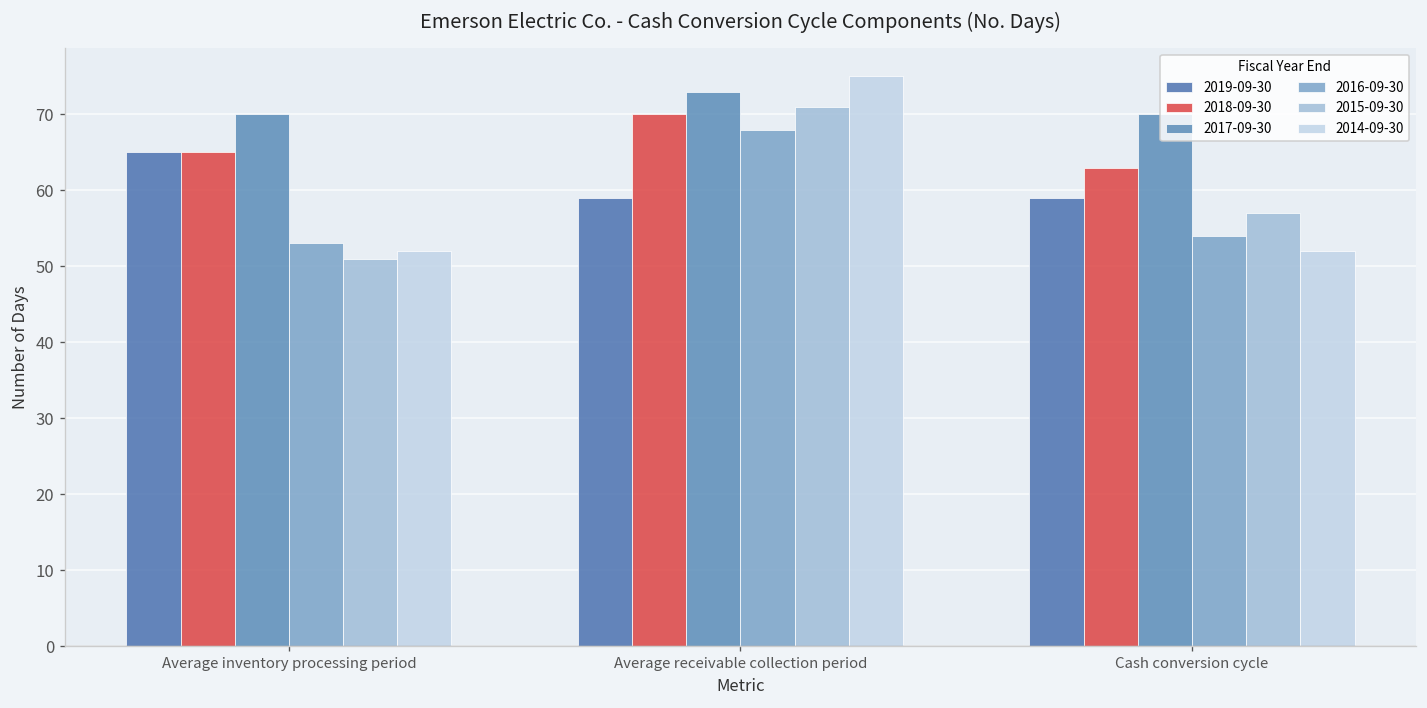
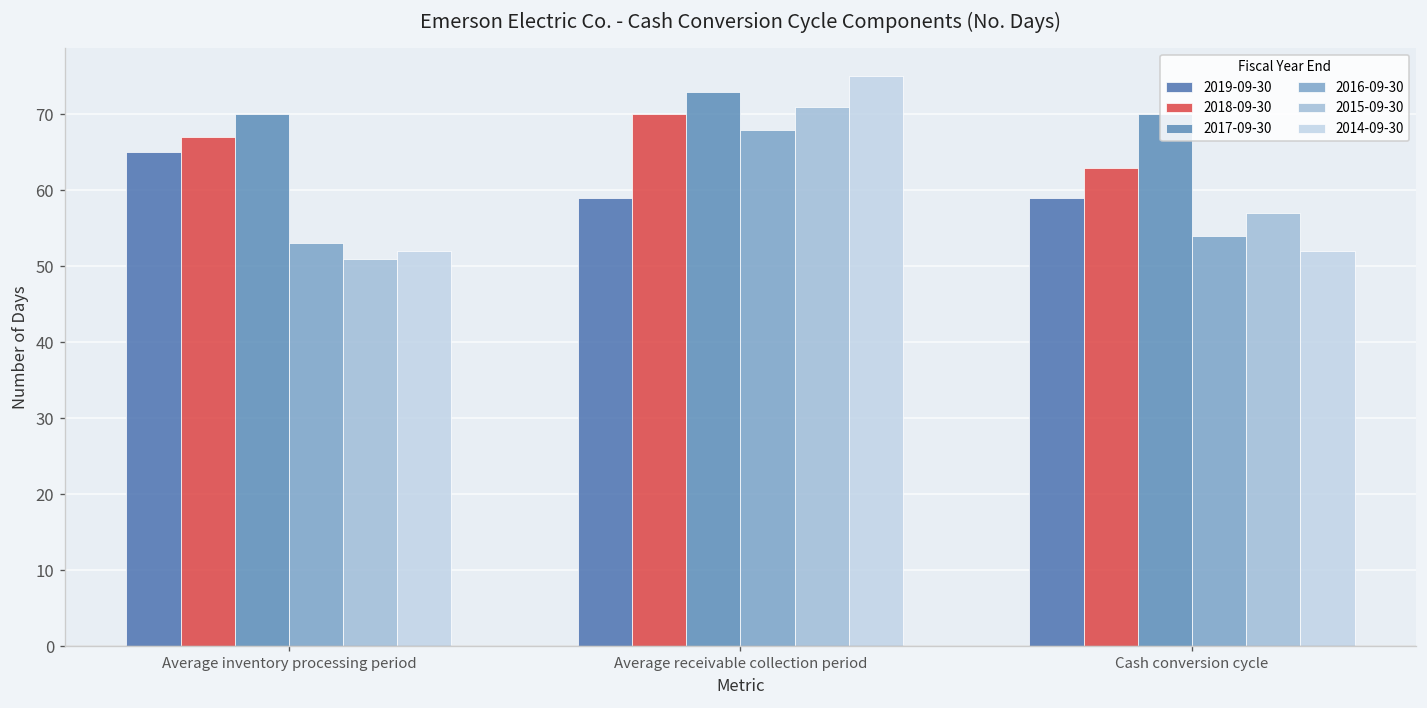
2018-09-30, Average inventory processing period: 65 -> 67
